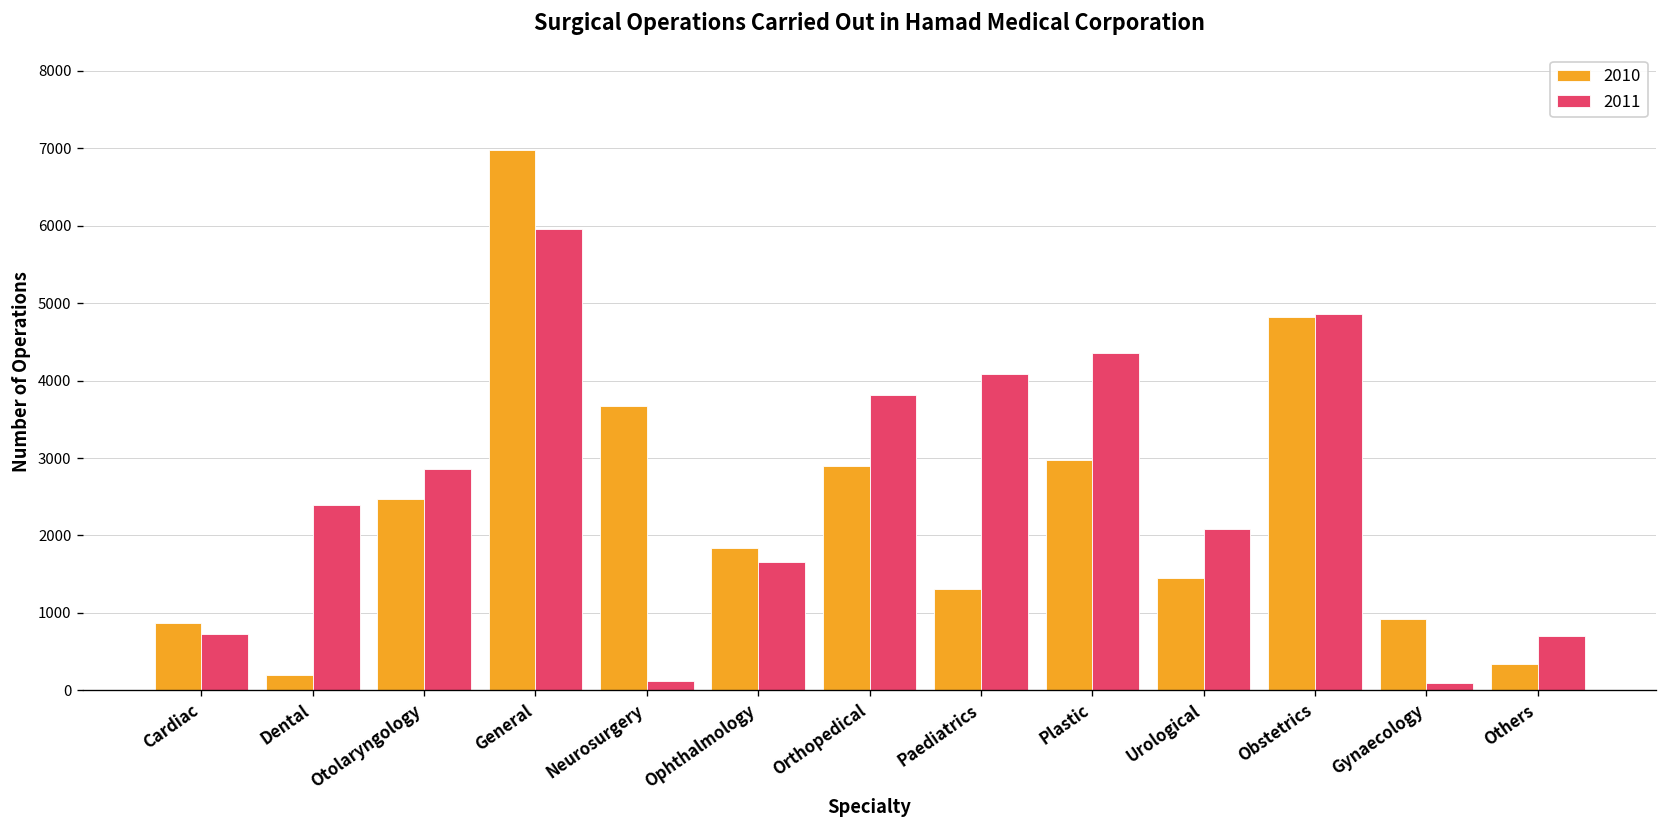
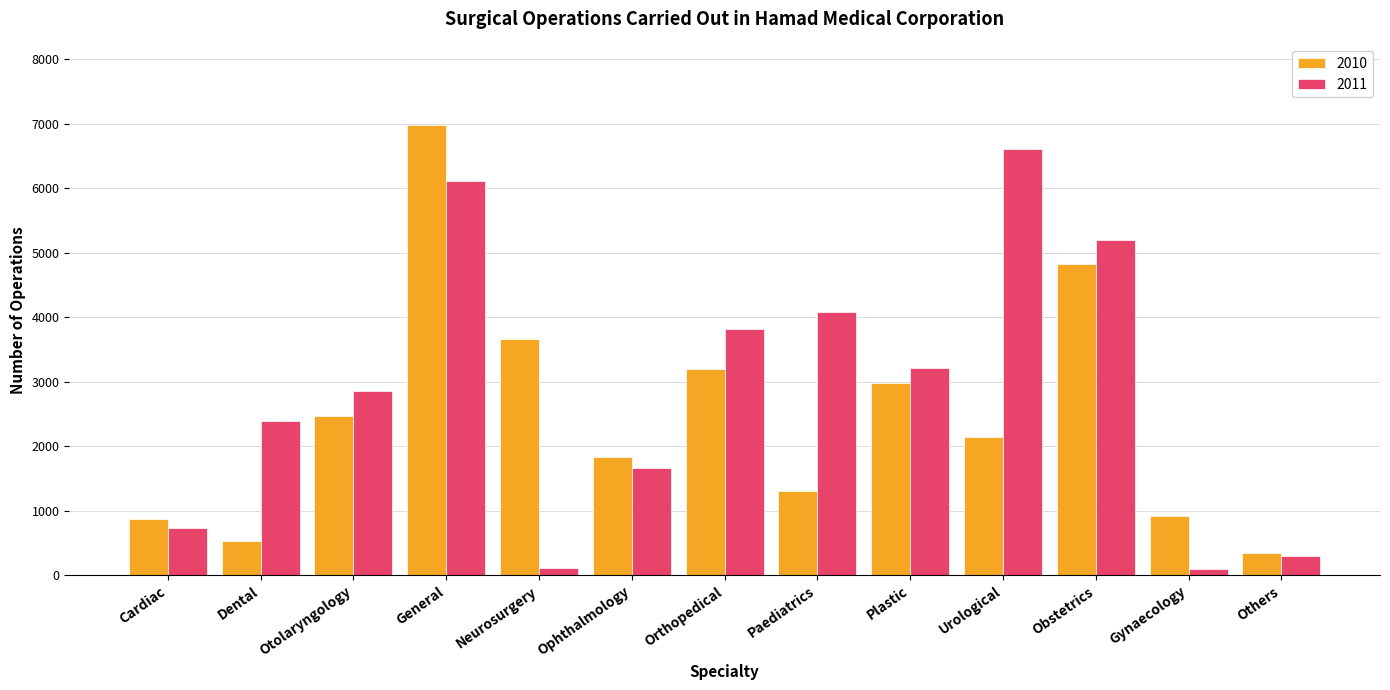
2010, Dental: 200 -> 500
2011, General: 6000 -> 6100
2010, Orthopedical: 2900 -> 3200
2011, Plastic: 4400 -> 3200
2010, Urological: 1500 -> 2100
2011, Urological: 2100 -> 6600
2011, Obstetrics: 4900 -> 5200
2011, Others: 700 -> 300
